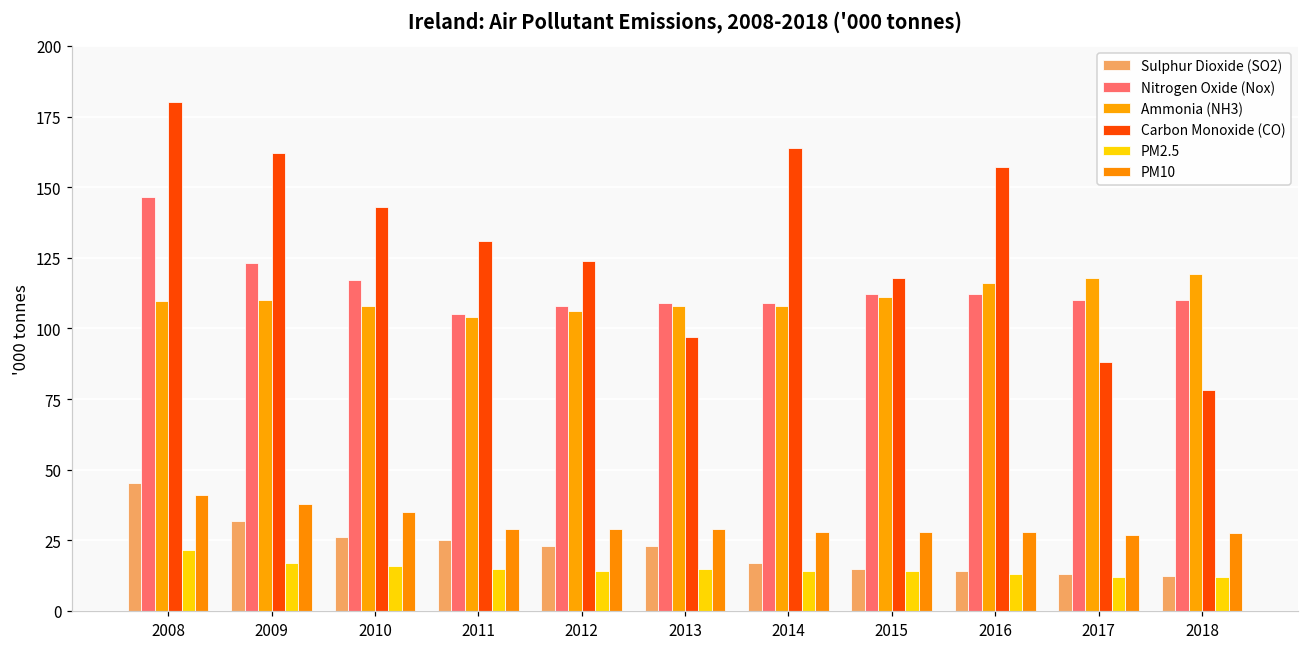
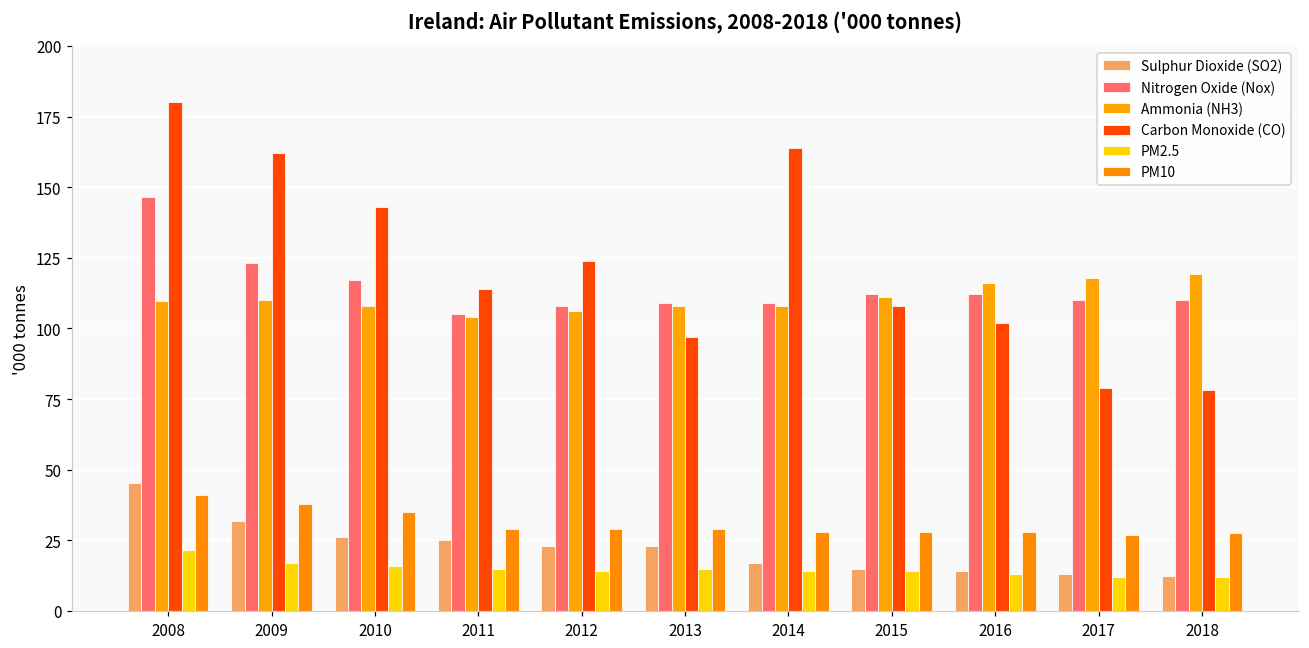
Carbon Monoxide (CO), 2011: 131 -> 114
Carbon Monoxide (CO), 2015: 118 -> 108
Carbon Monoxide (CO), 2016: 157 -> 102
Carbon Monoxide (CO), 2017: 88 -> 79
